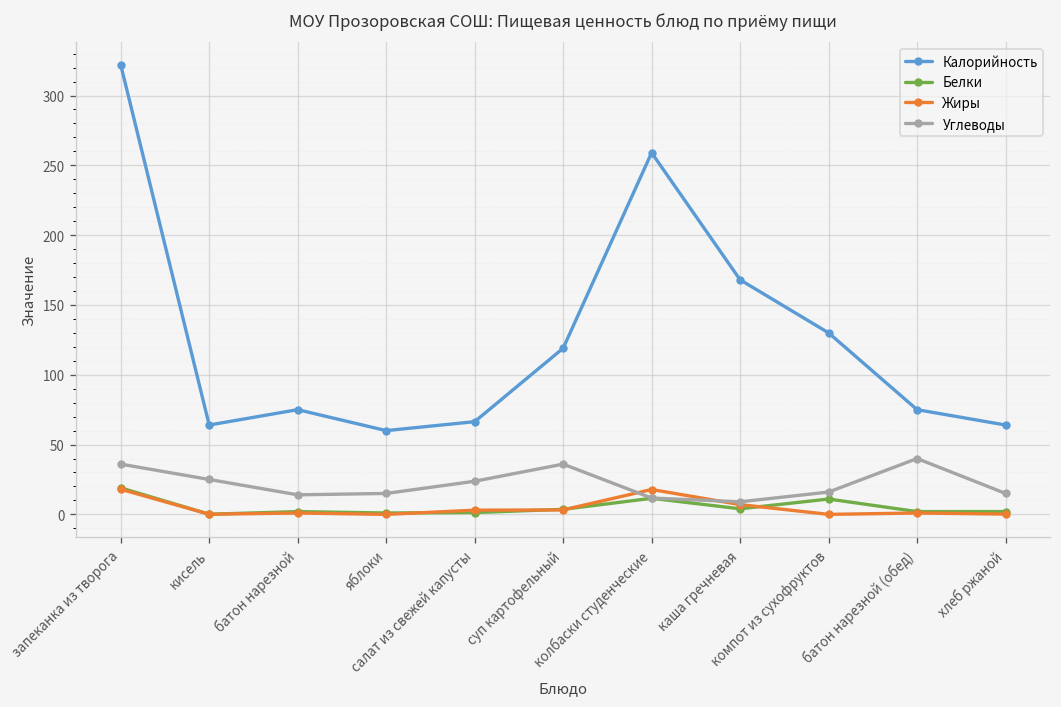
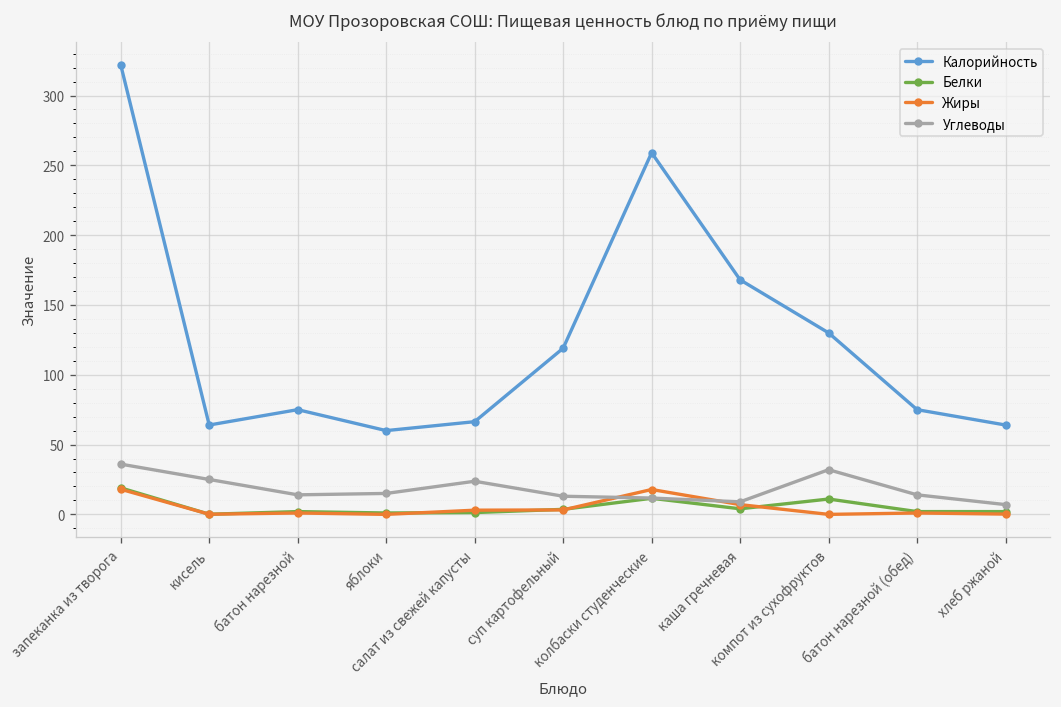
Углеводы, суп картофельный: 36 -> 13
Углеводы, компот из сухофруктов: 16 -> 32
Углеводы, батон нарезной (обед): 40 -> 14
Углеводы, хлеб ржаной: 15 -> 7
